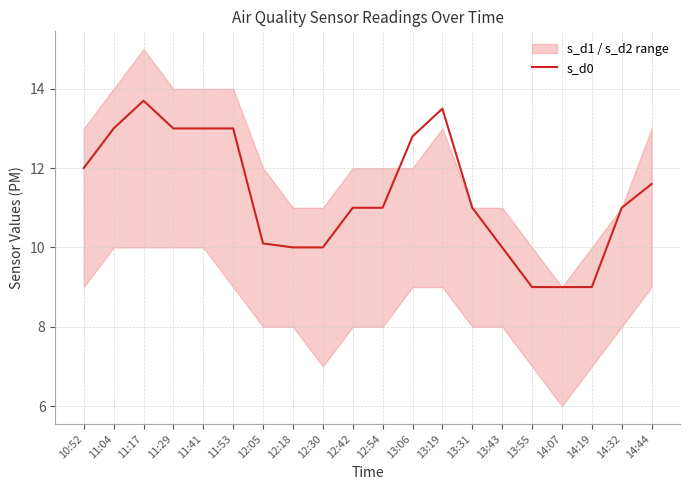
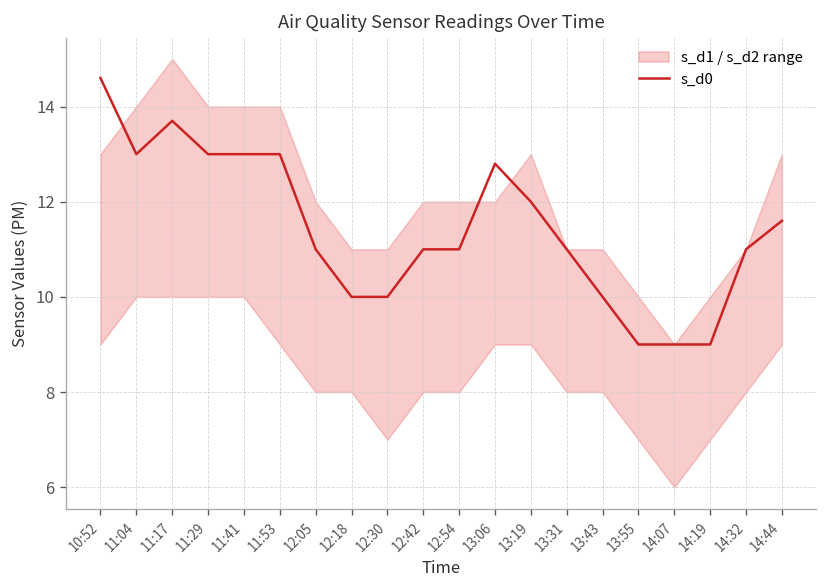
s_d0, 10:52: 12.0 -> 14.6
s_d0, 12:05: 10.1 -> 11.0
s_d0, 13:19: 13.5 -> 12.0
